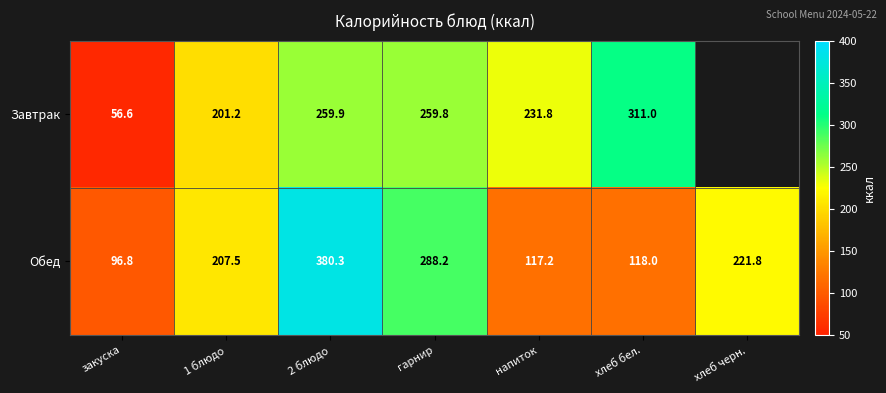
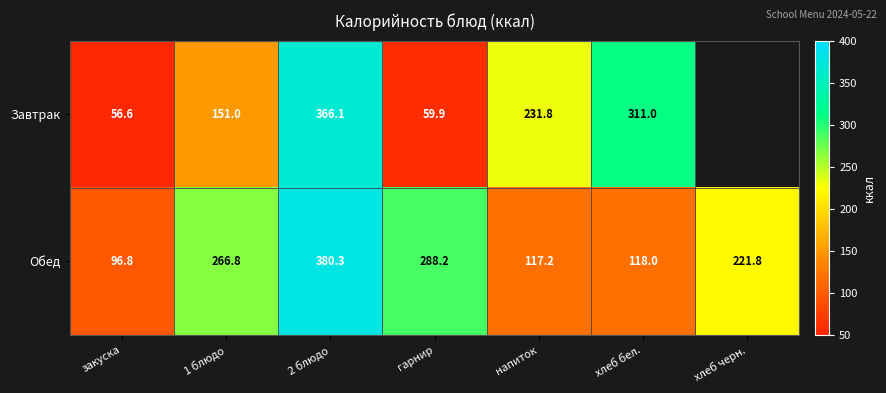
Завтрак, 1 блюдо: 201.2 -> 151.0
Завтрак, 2 блюдо: 259.9 -> 366.1
Завтрак, гарнир: 259.8 -> 59.9
Обед, 1 блюдо: 207.5 -> 266.8
